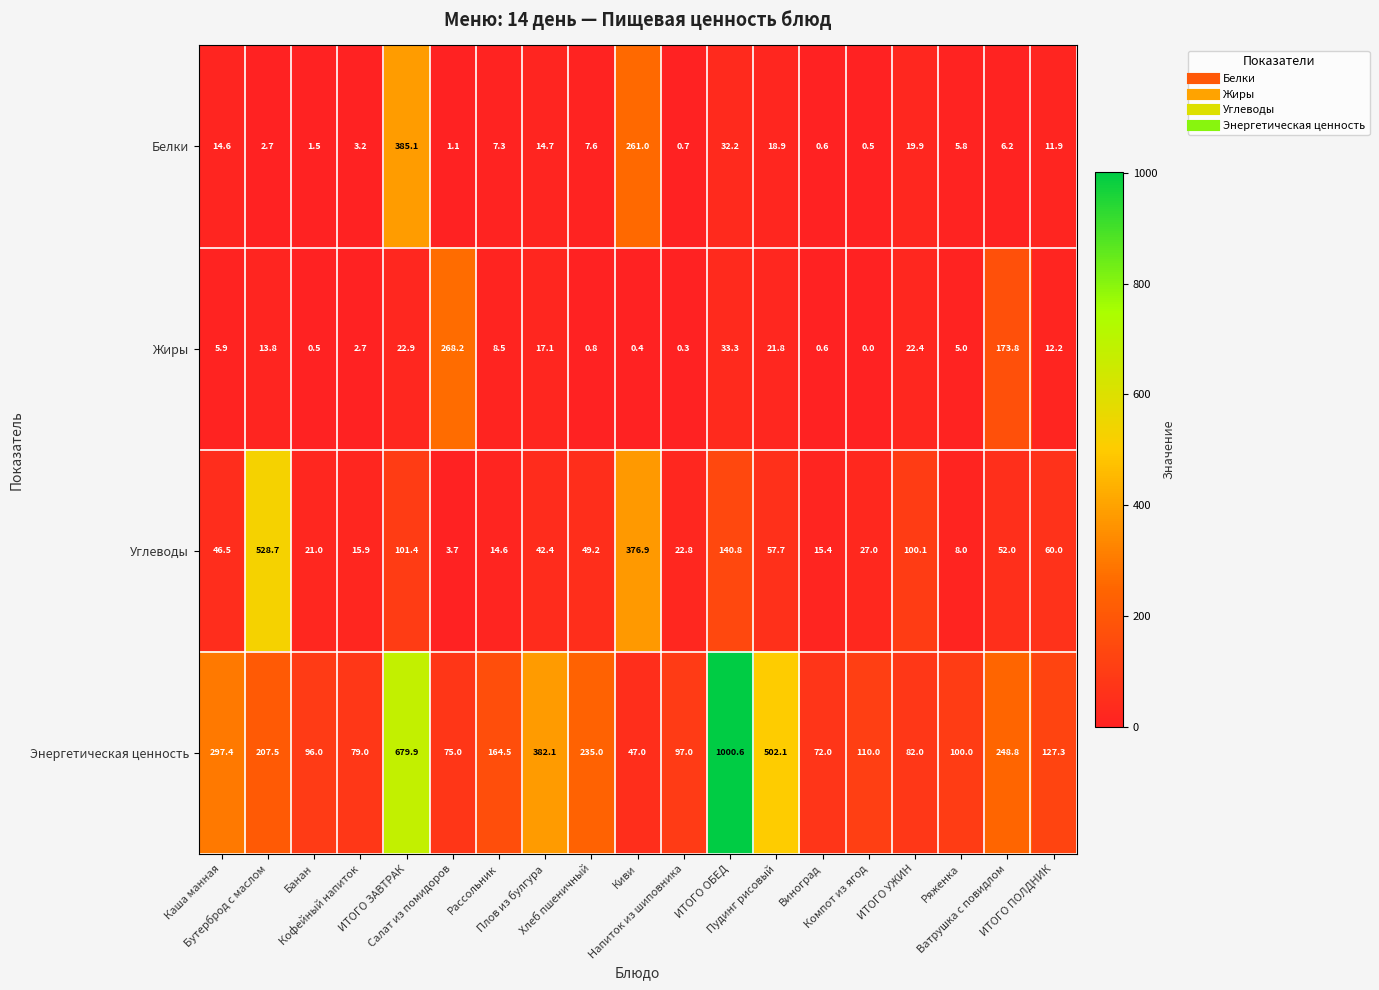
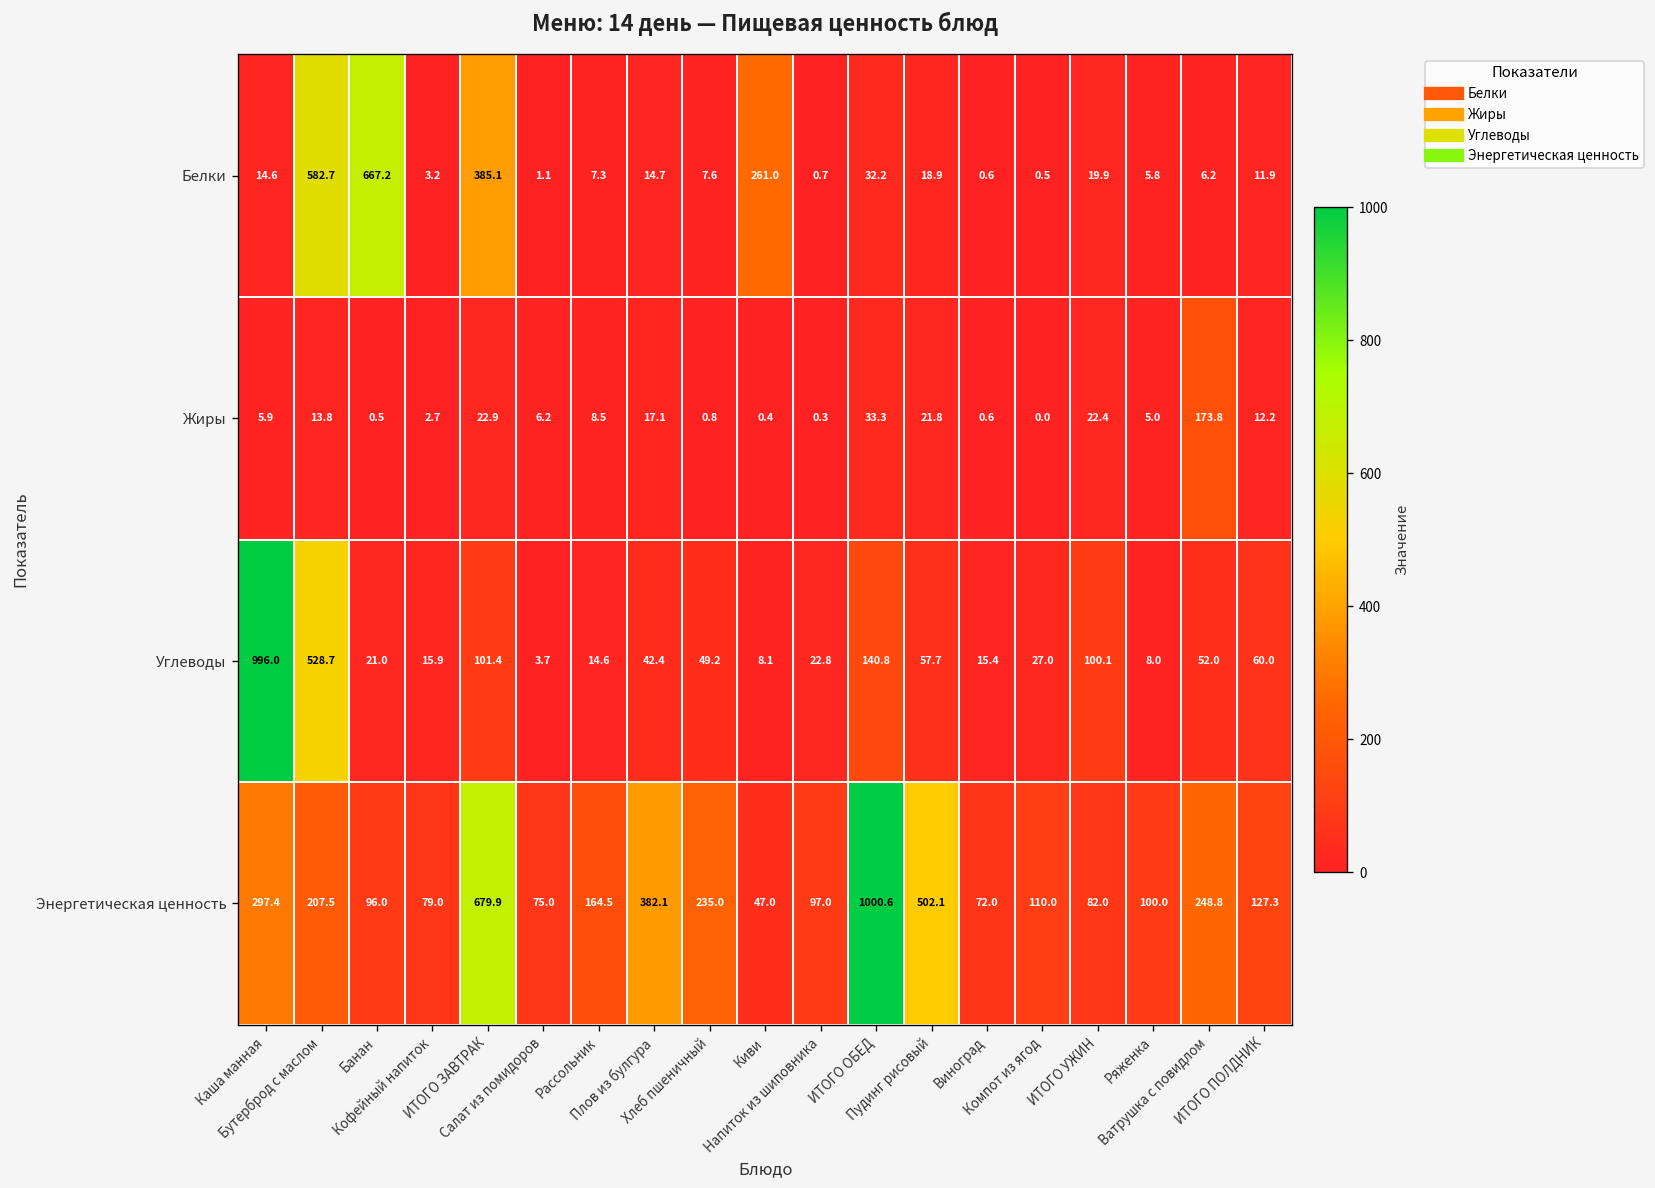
Белки, Бутерброд с маслом: 2.7 -> 582.7
Белки, Банан: 1.5 -> 667.2
Жиры, Салат из помидоров: 268.2 -> 6.2
Углеводы, Каша манная: 46.5 -> 996.0
Углеводы, Киви: 376.9 -> 8.1
